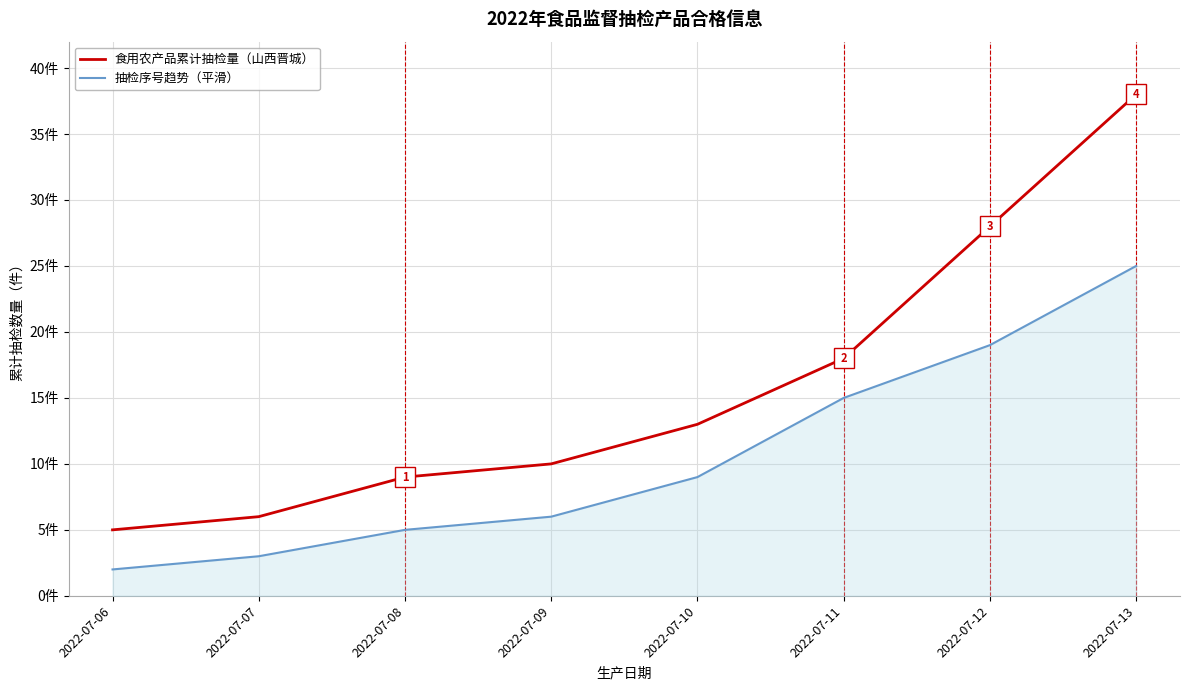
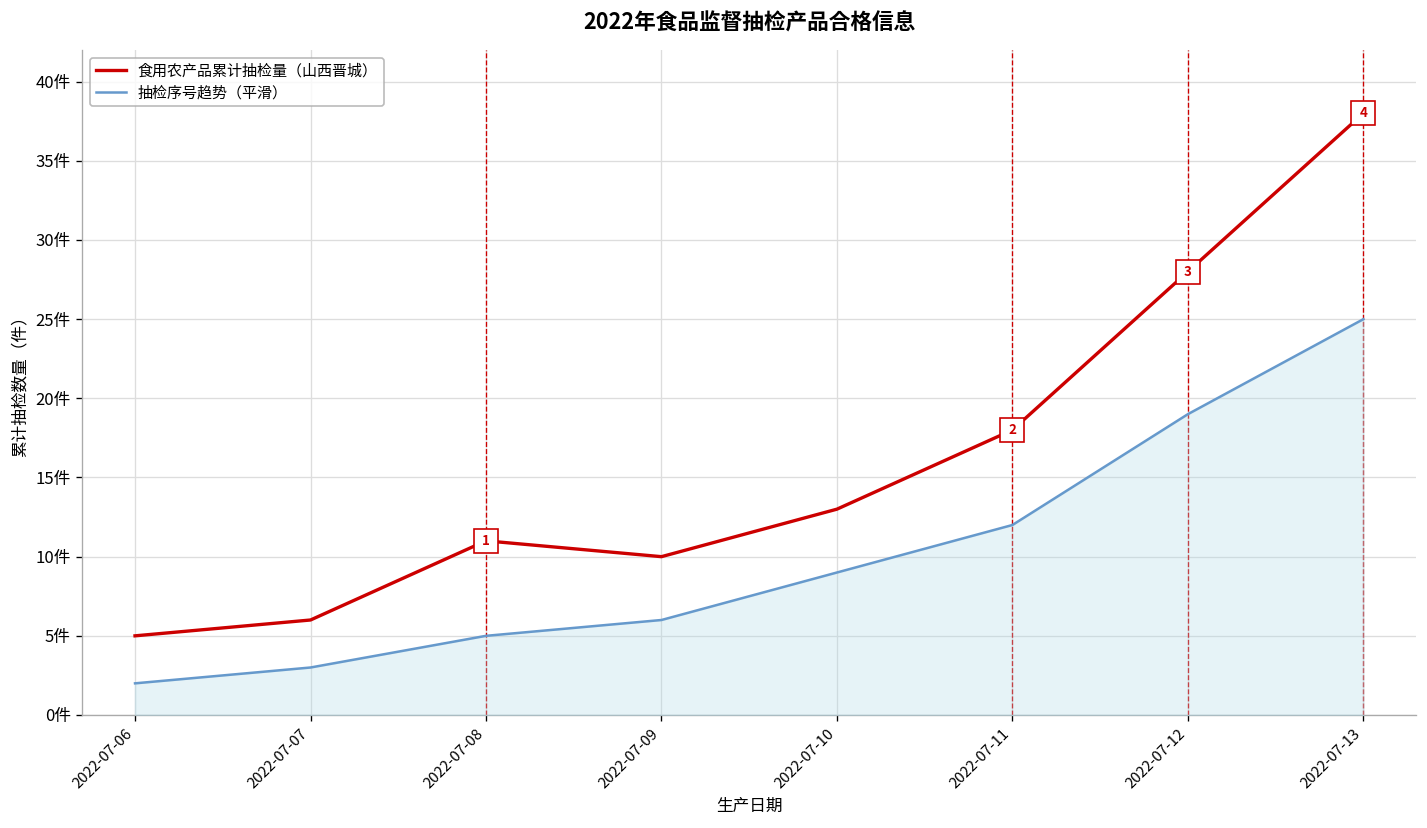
食用农产品累计抽检量（山西晋城）, 2022-07-08: 9件 -> 11件
抽检序号趋势（平滑）, 2022-07-11: 15件 -> 12件
